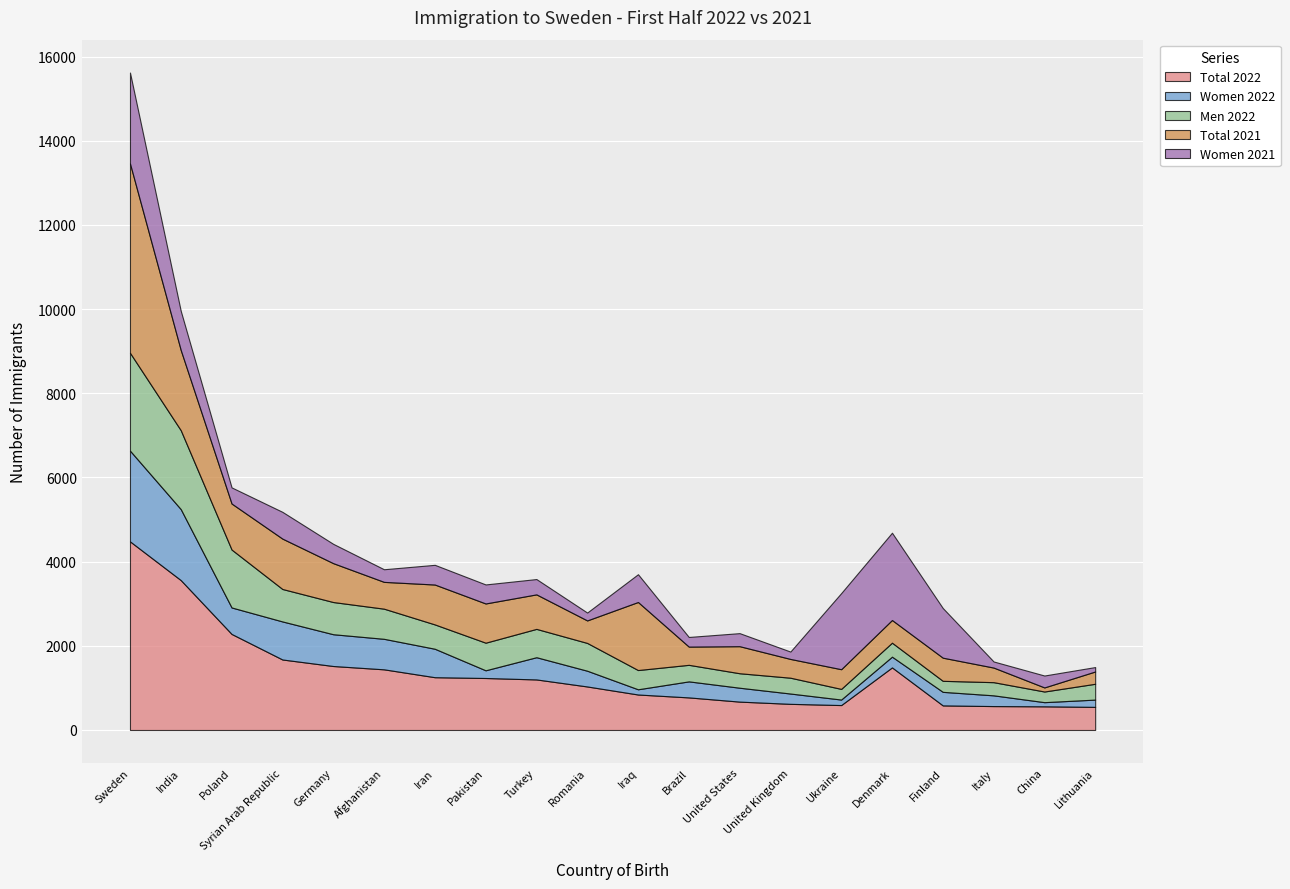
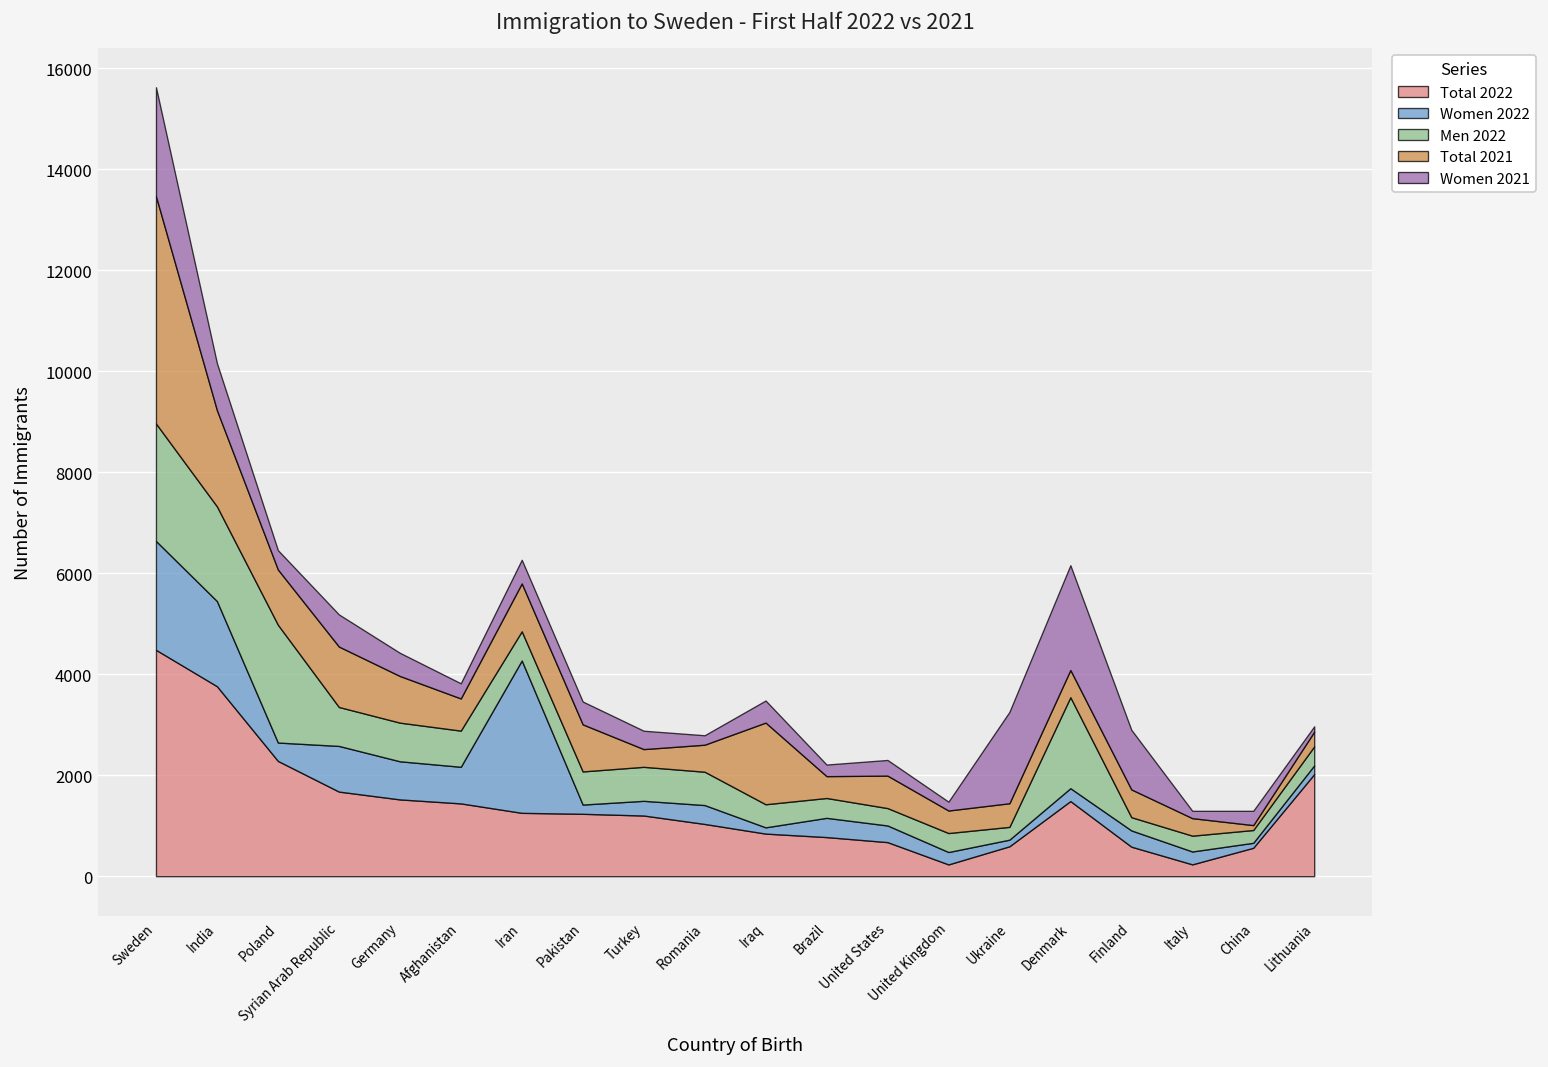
Total 2022, India: 3600 -> 3800
Women 2022, Poland: 600 -> 400
Men 2022, Poland: 1400 -> 2300
Women 2022, Iran: 700 -> 3000
Women 2022, Turkey: 500 -> 300
Total 2021, Turkey: 800 -> 400
Women 2021, Iraq: 700 -> 400
Total 2022, United Kingdom: 600 -> 200
Men 2022, Denmark: 300 -> 1800
Total 2022, Italy: 600 -> 200
Total 2022, Lithuania: 500 -> 2000
